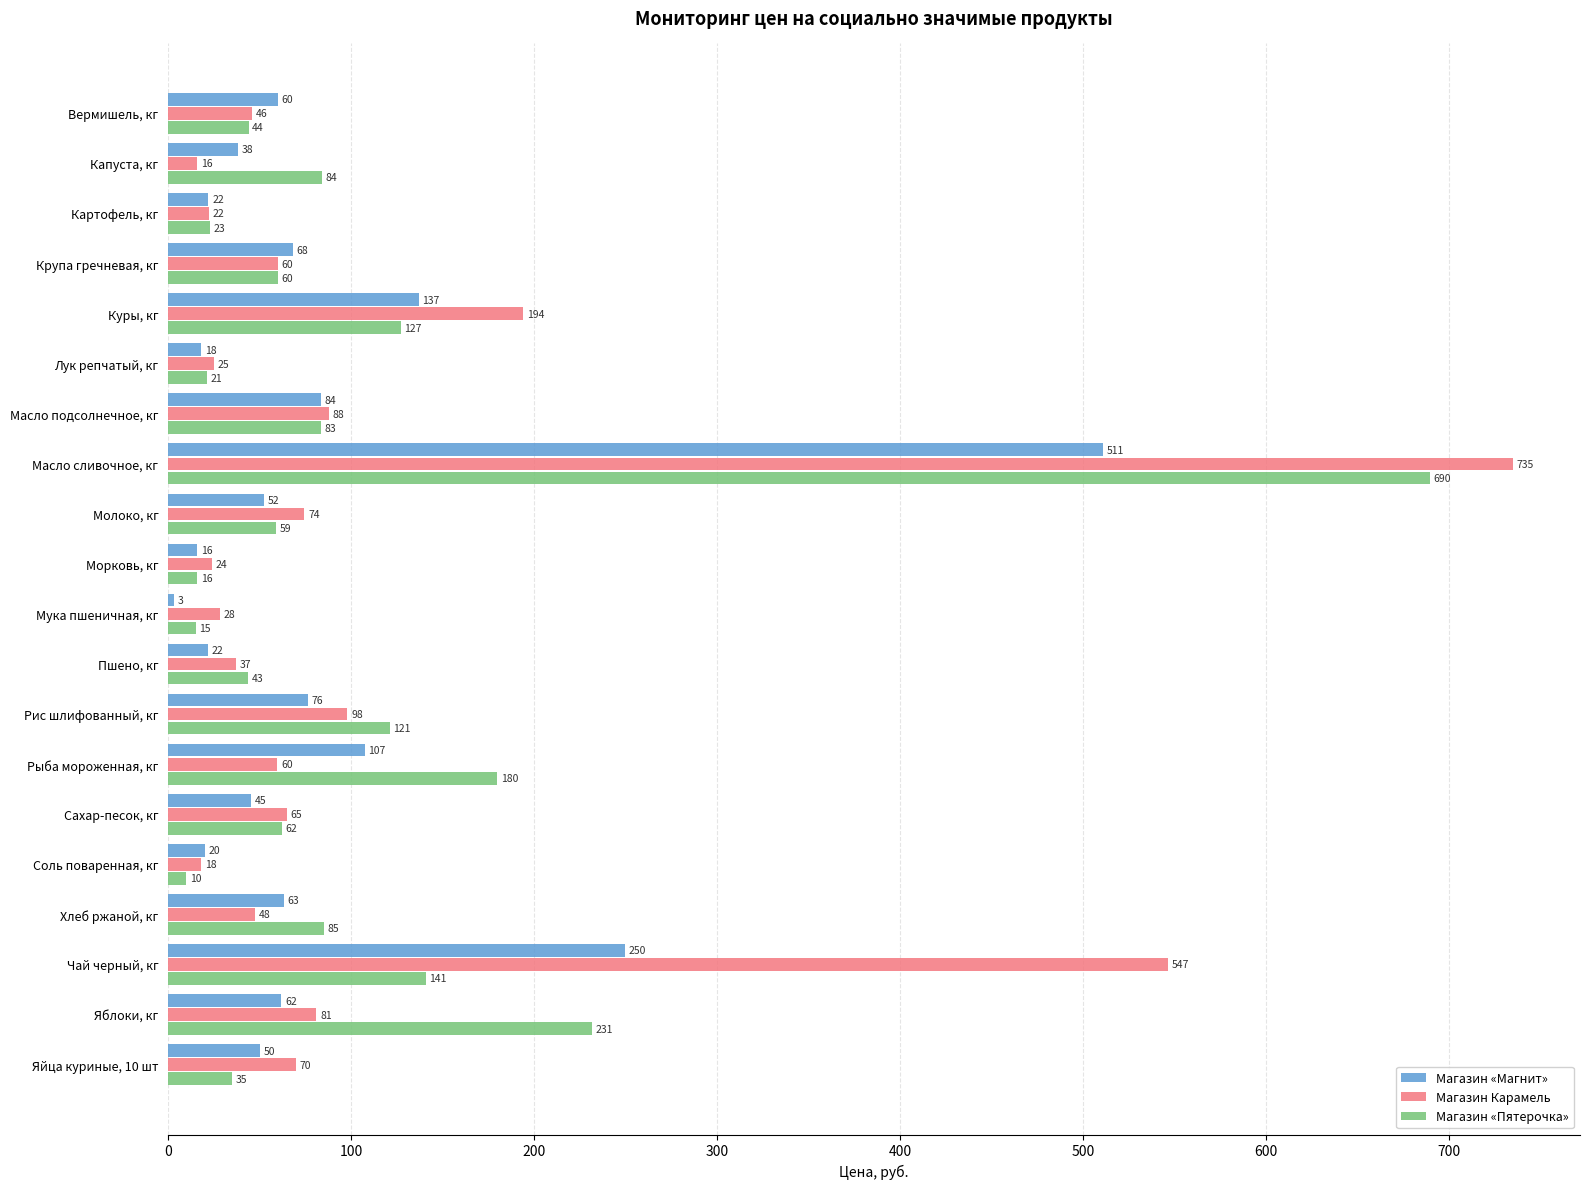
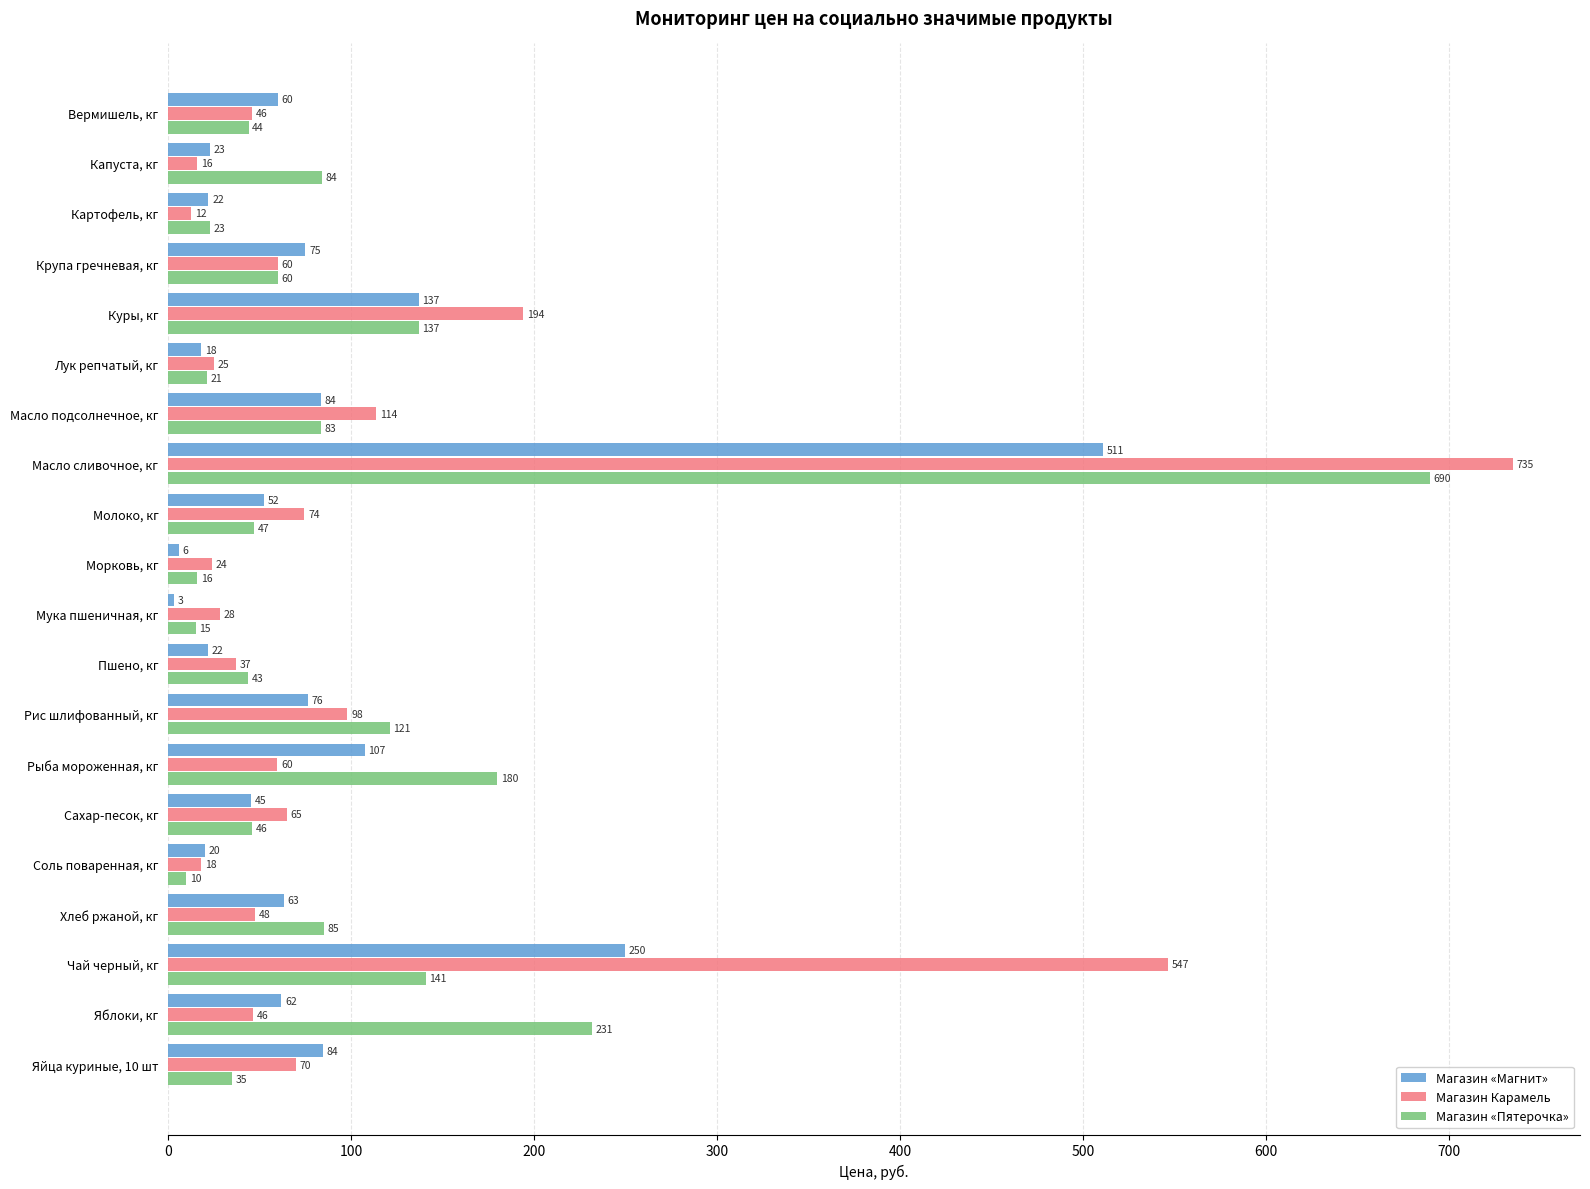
Магазин «Магнит», Капуста, кг: 38 -> 23
Магазин Карамель, Картофель, кг: 22 -> 12
Магазин «Магнит», Крупа гречневая, кг: 68 -> 75
Магазин «Пятерочка», Куры, кг: 127 -> 137
Магазин Карамель, Масло подсолнечное, кг: 88 -> 114
Магазин «Пятерочка», Молоко, кг: 59 -> 47
Магазин «Магнит», Морковь, кг: 16 -> 6
Магазин «Пятерочка», Сахар-песок, кг: 62 -> 46
Магазин Карамель, Яблоки, кг: 81 -> 46
Магазин «Магнит», Яйца куриные, 10 шт: 50 -> 84
